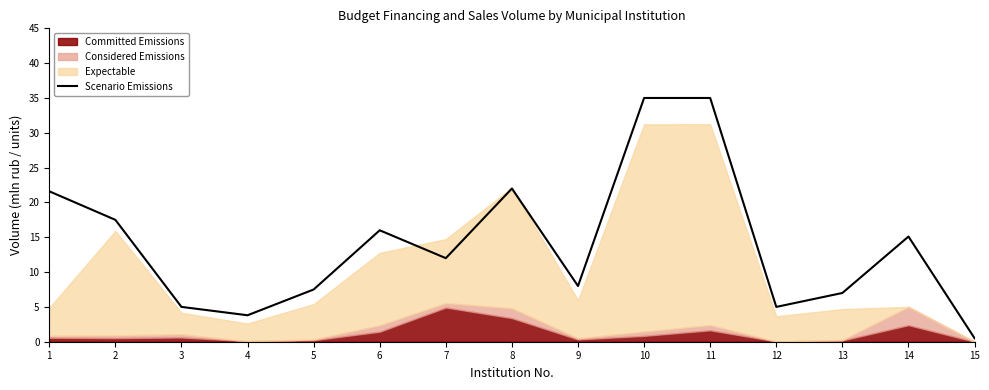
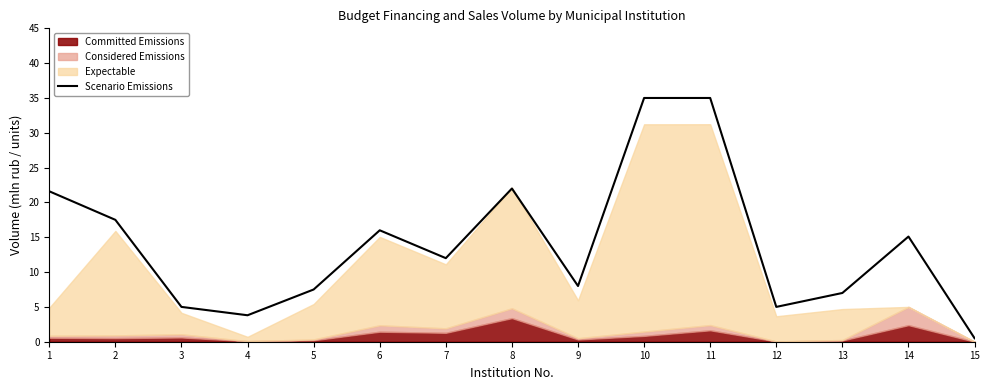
Expectable, 4: 3 -> 1
Expectable, 6: 10 -> 13
Committed Emissions, 7: 5 -> 1
